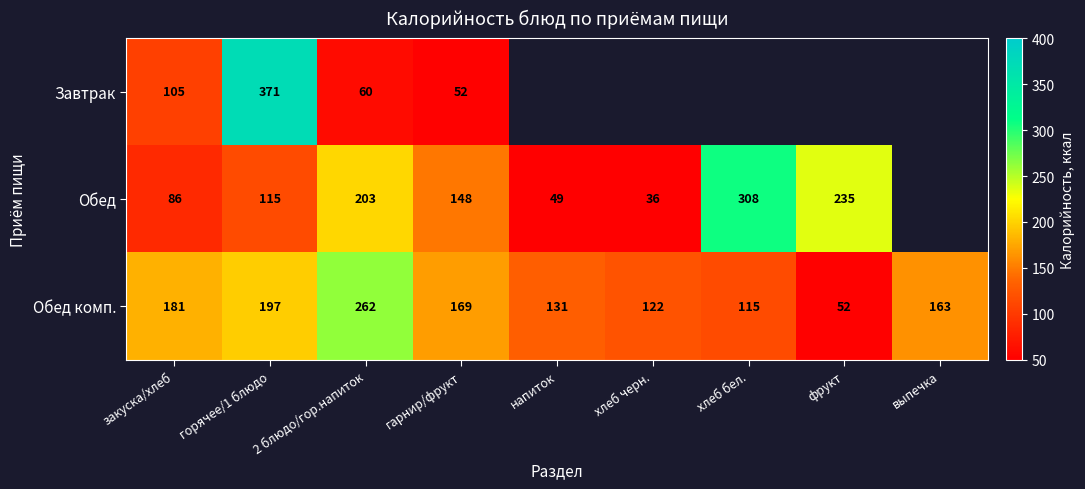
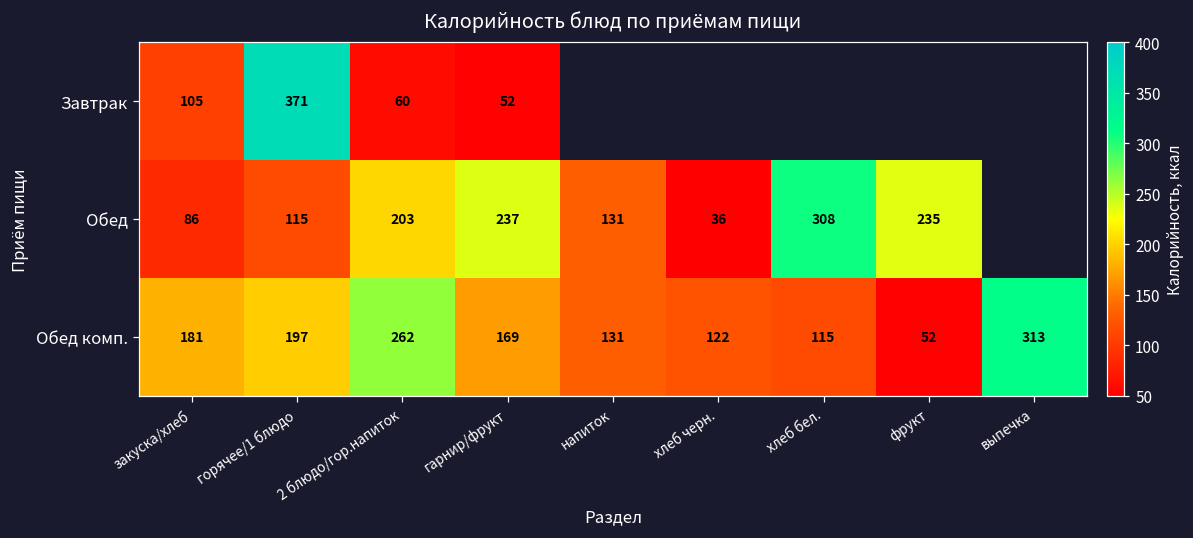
Обед, гарнир/фрукт: 148 -> 237
Обед, напиток: 49 -> 131
Обед комп., выпечка: 163 -> 313
